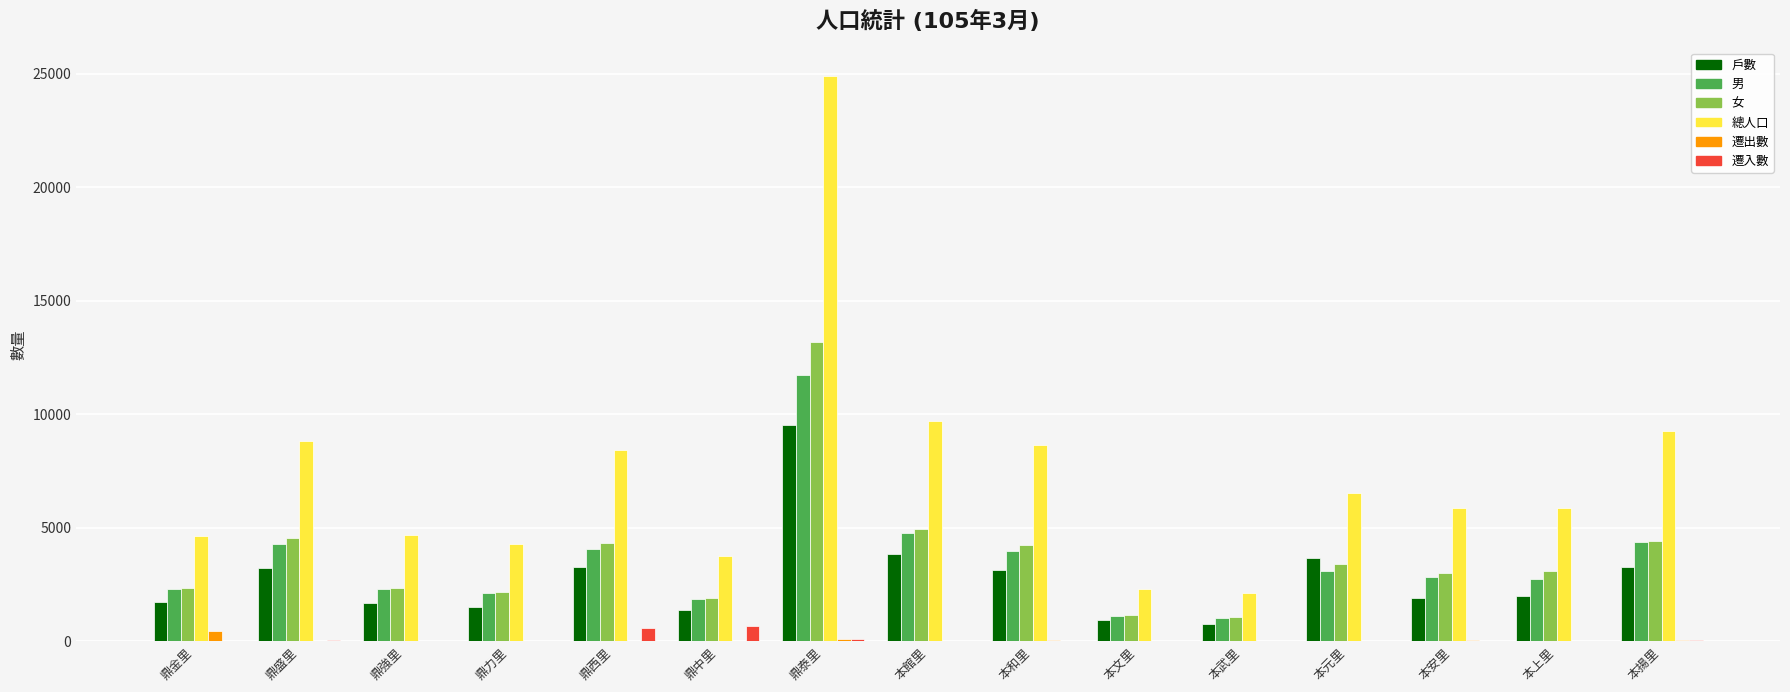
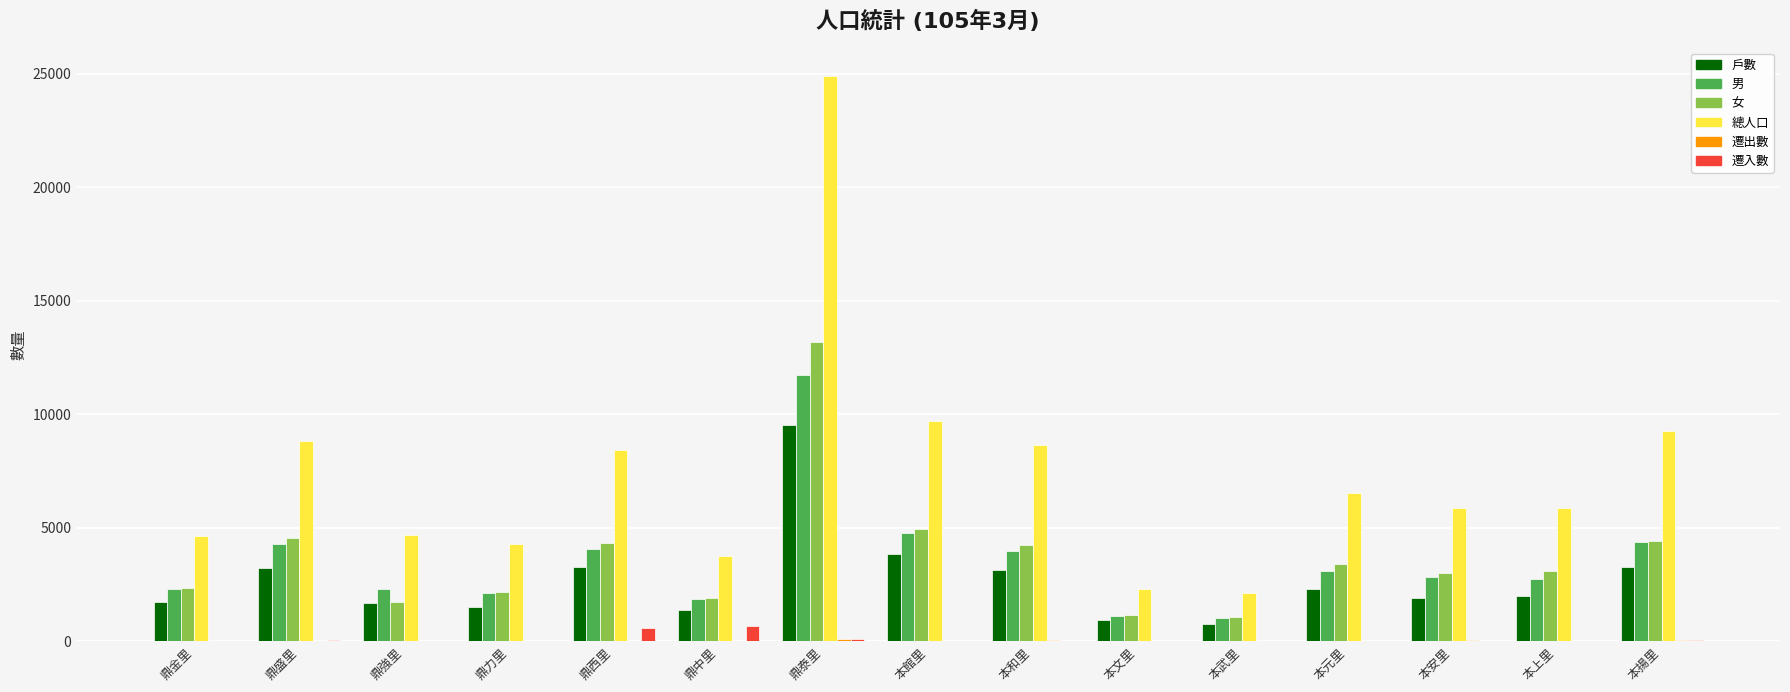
遷出數, 鼎金里: 500 -> 0
女, 鼎強里: 2400 -> 1700
戶數, 本元里: 3700 -> 2300
